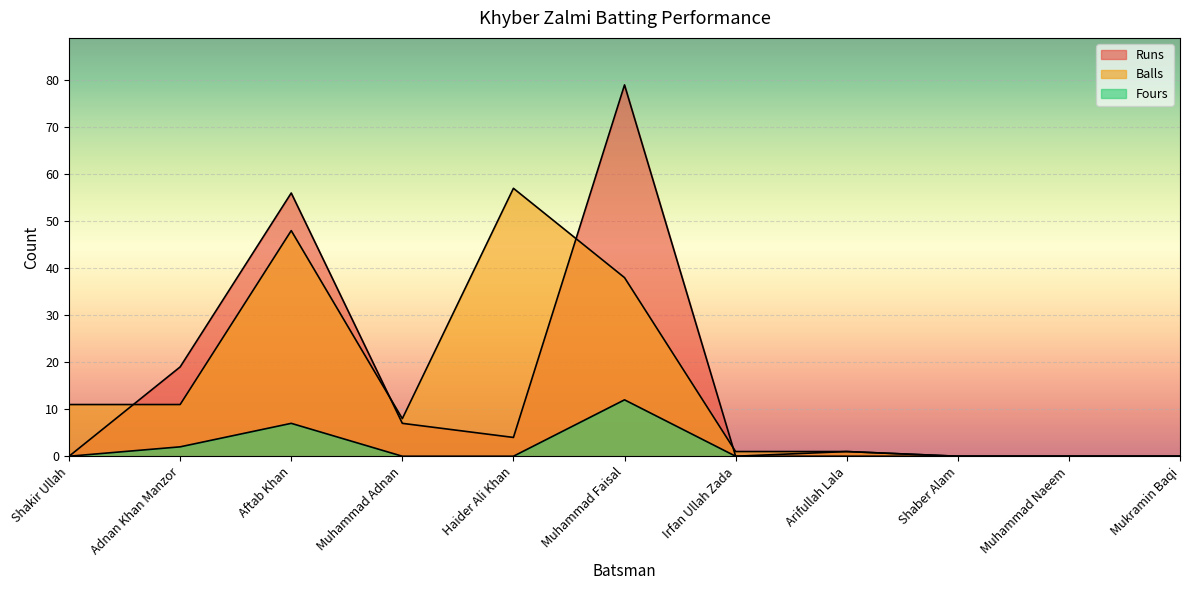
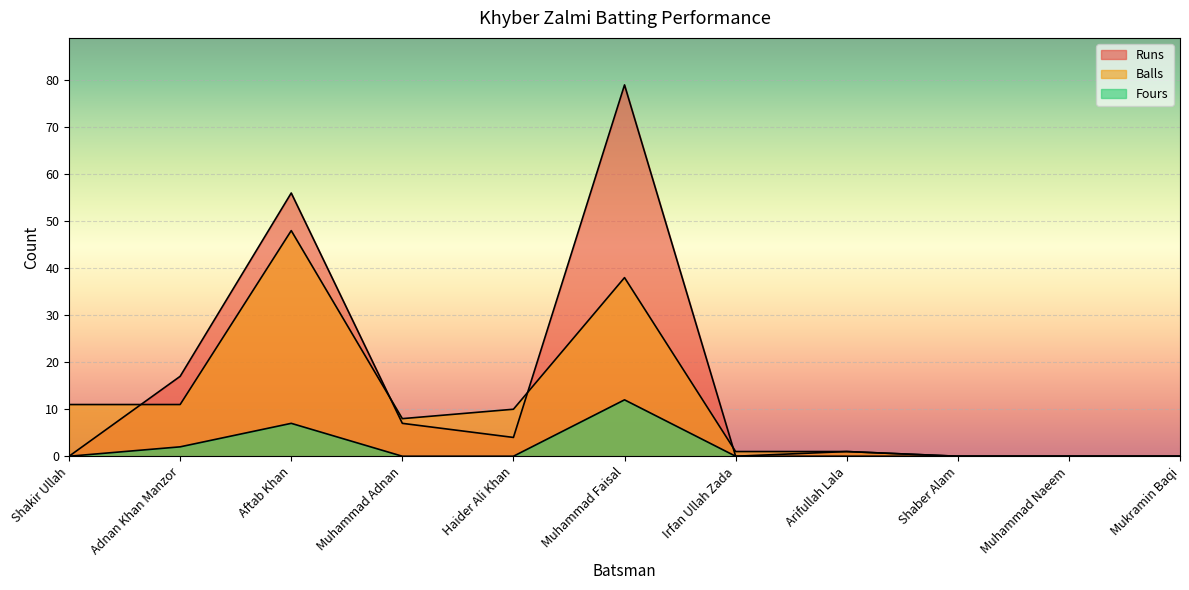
Runs, Adnan Khan Manzor: 19 -> 17
Balls, Haider Ali Khan: 57 -> 10
